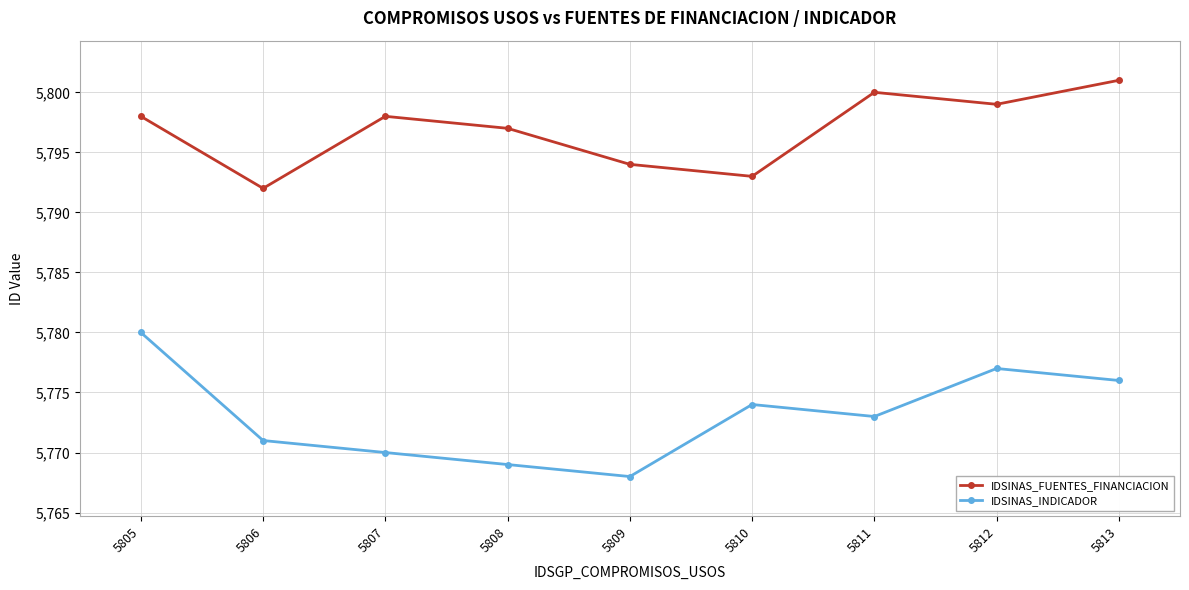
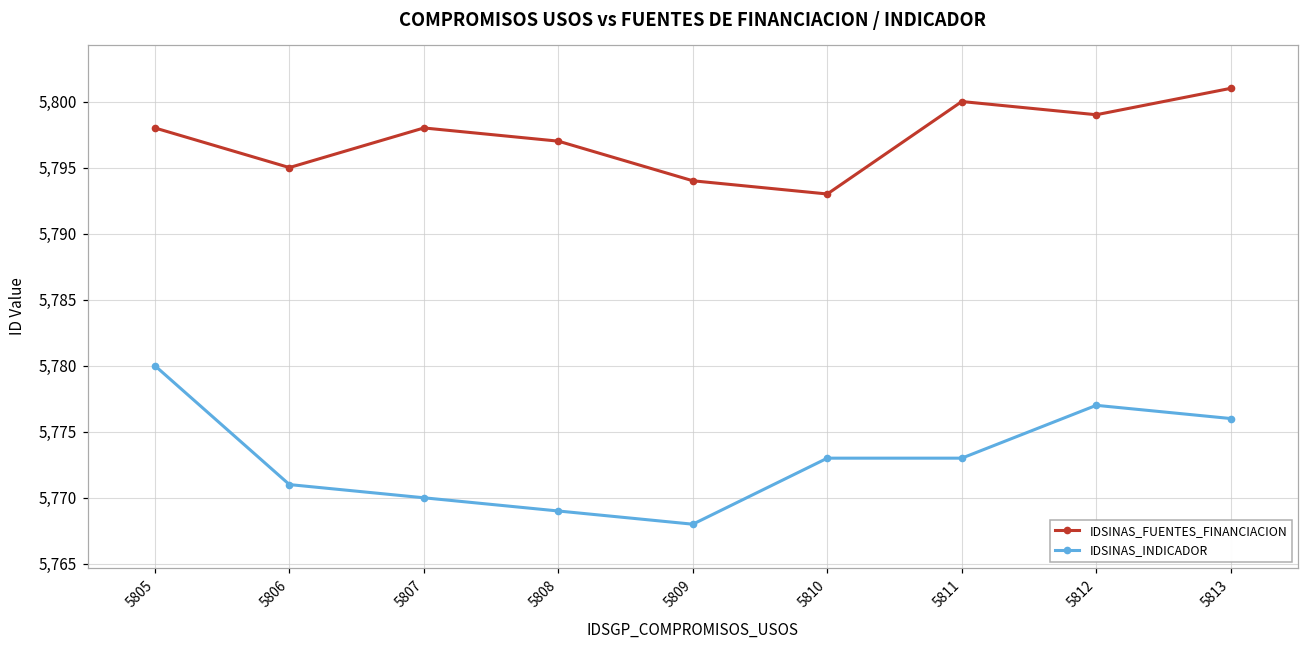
IDSINAS_FUENTES_FINANCIACION, 5806: 5,792 -> 5,795
IDSINAS_INDICADOR, 5810: 5,774 -> 5,773
